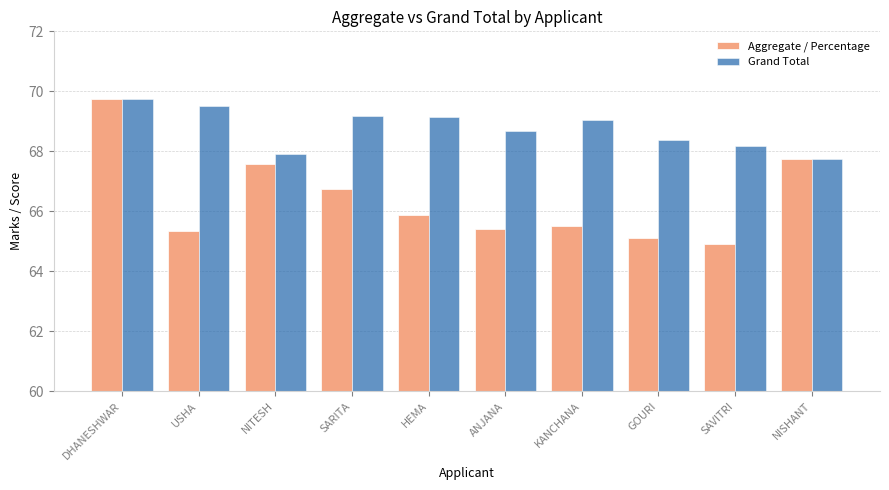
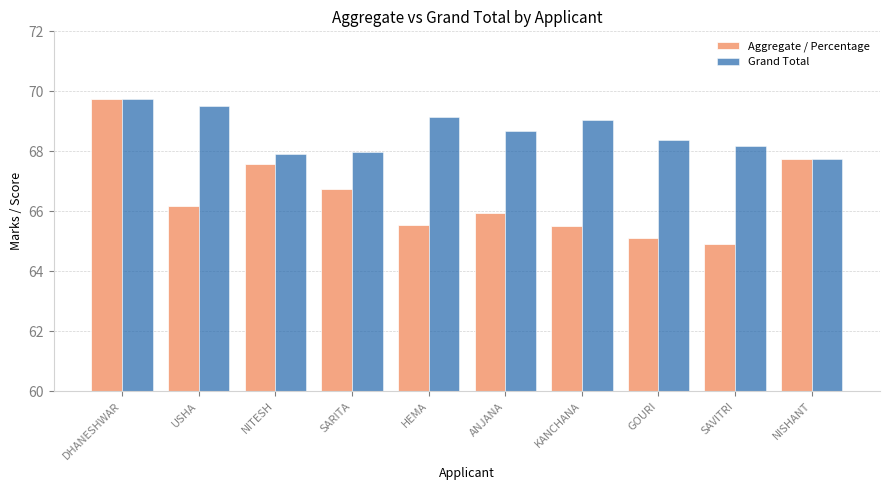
Aggregate / Percentage, USHA: 65.3 -> 66.2
Grand Total, SARITA: 69.2 -> 68.0
Aggregate / Percentage, HEMA: 65.9 -> 65.5
Aggregate / Percentage, ANJANA: 65.4 -> 65.9
